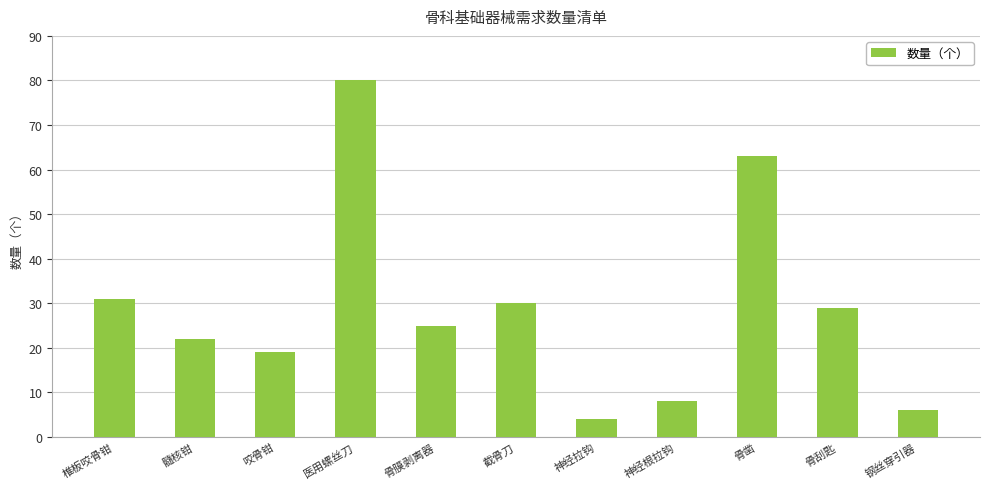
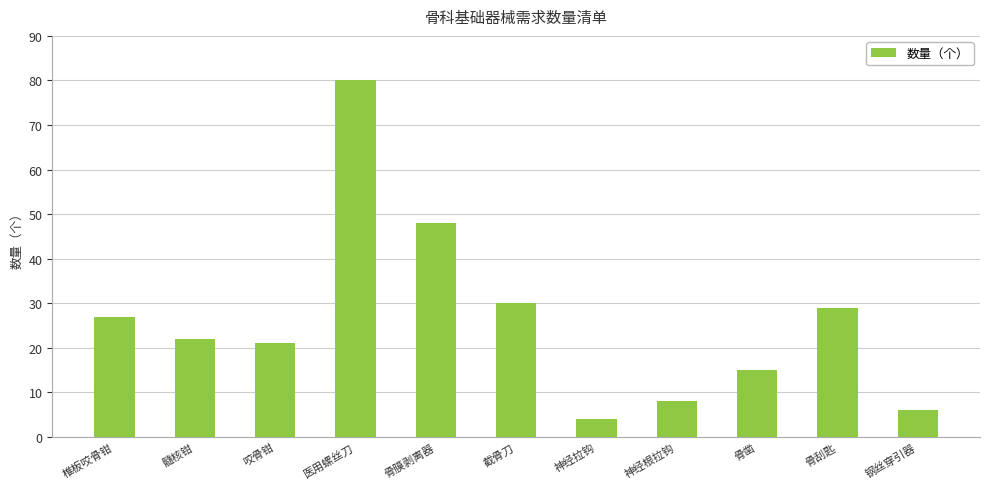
椎板咬骨钳: 31 -> 27
咬骨钳: 19 -> 21
骨膜剥离器: 25 -> 48
骨凿: 63 -> 15
